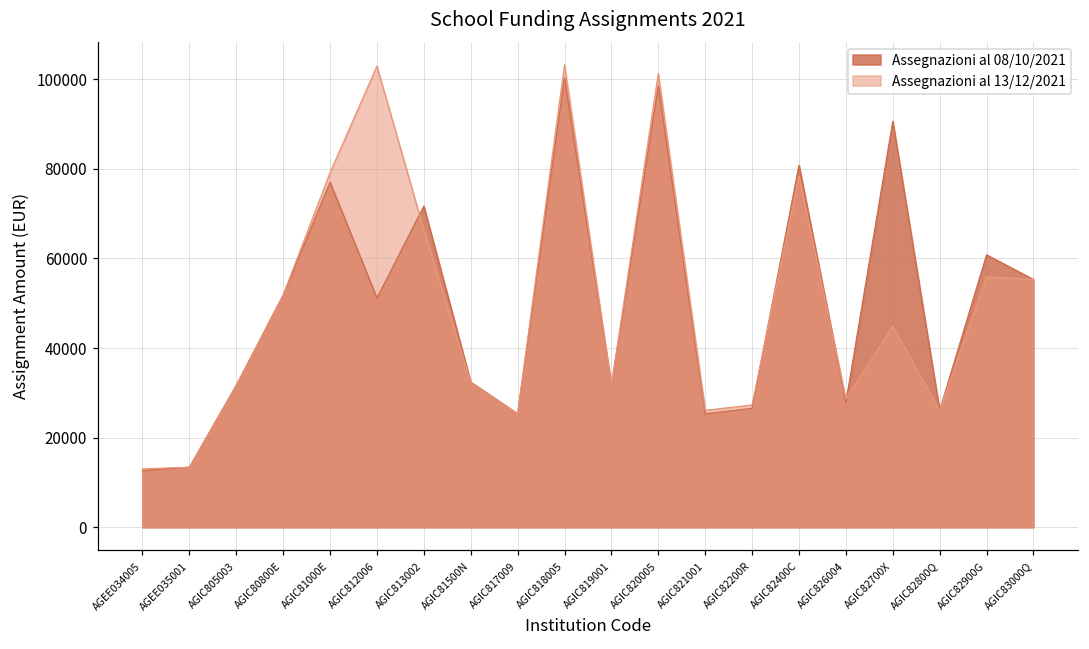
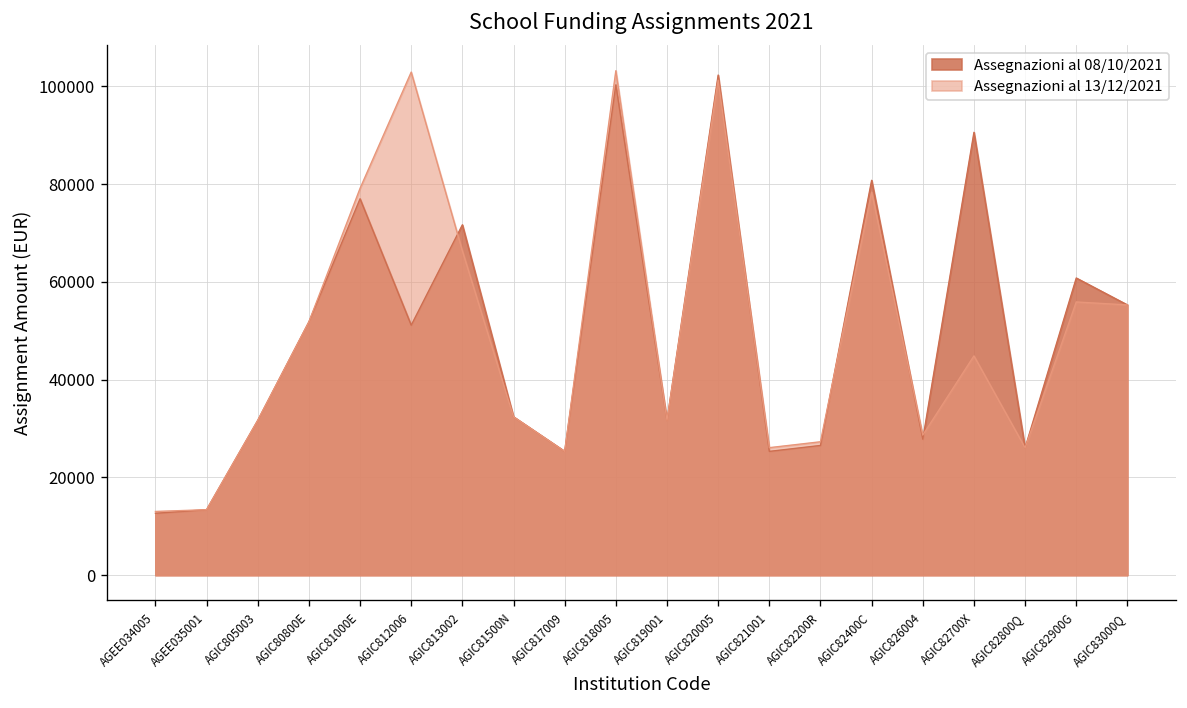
Assegnazioni al 08/10/2021, AGIC820005: 99000 -> 102000
